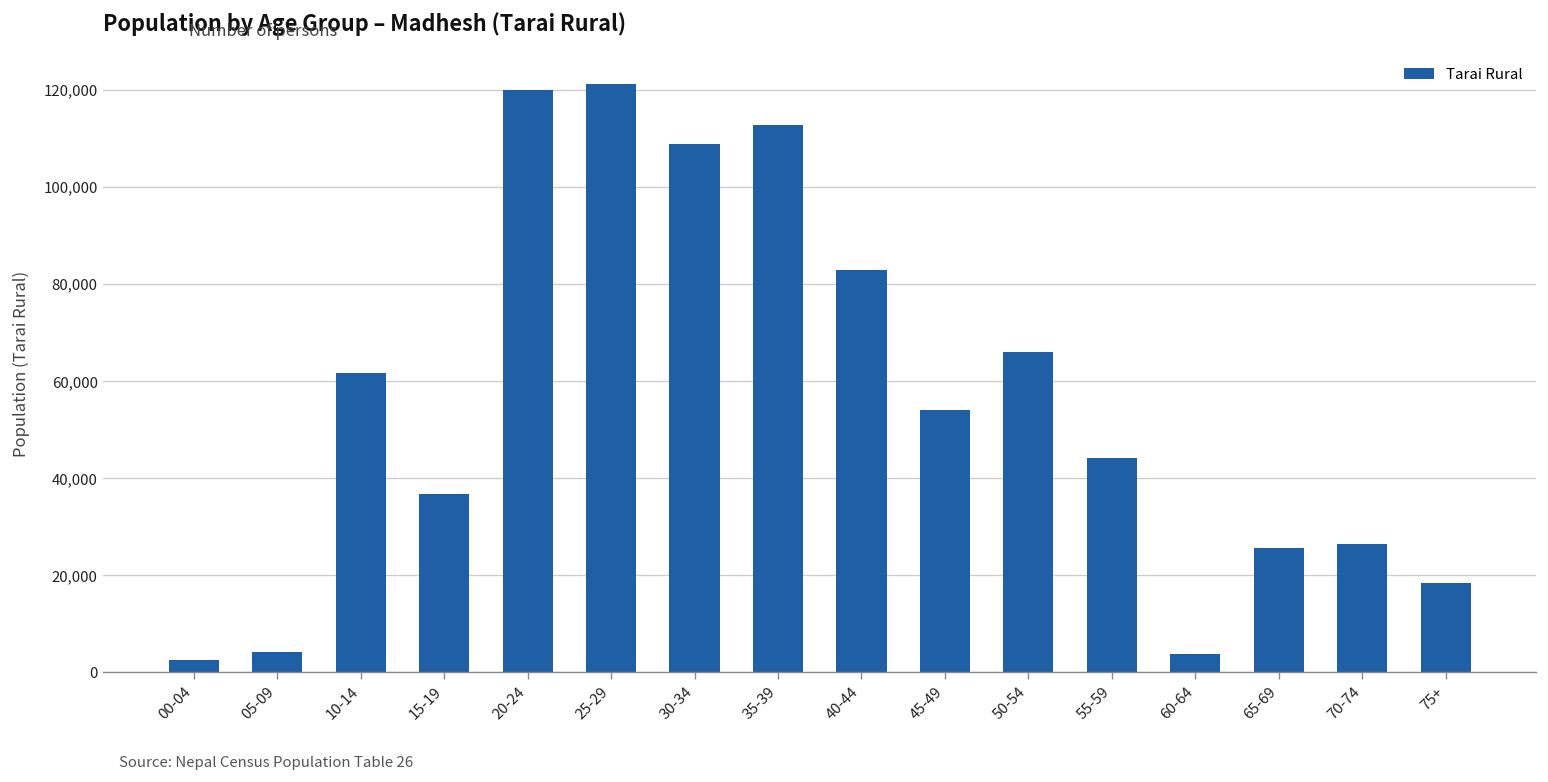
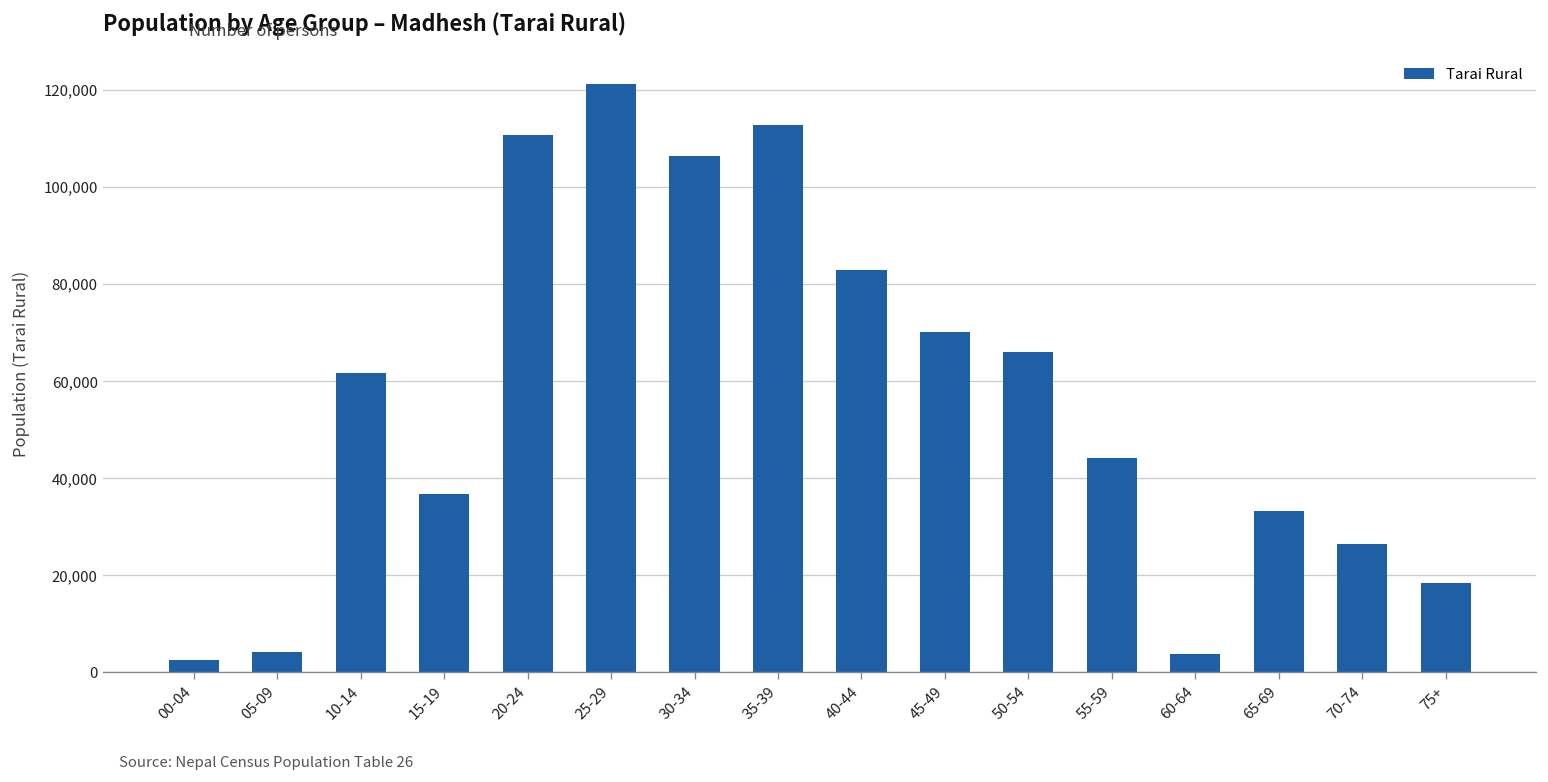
20-24: 120,000 -> 111,000
30-34: 109,000 -> 106,000
45-49: 54,000 -> 70,000
65-69: 26,000 -> 33,000
